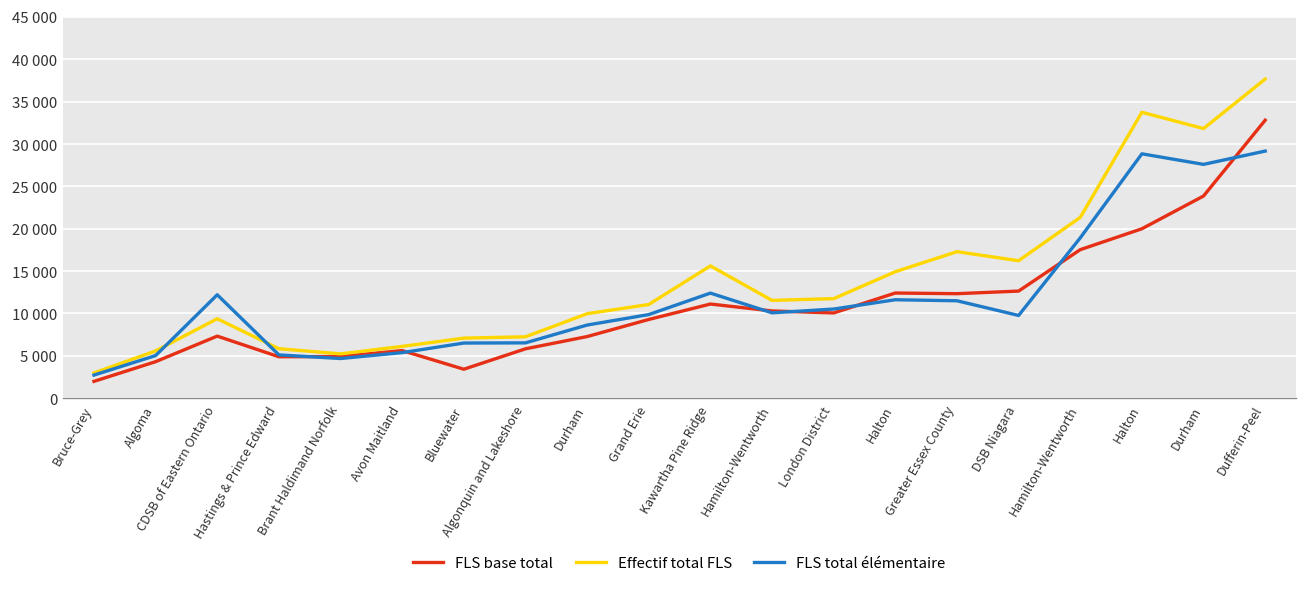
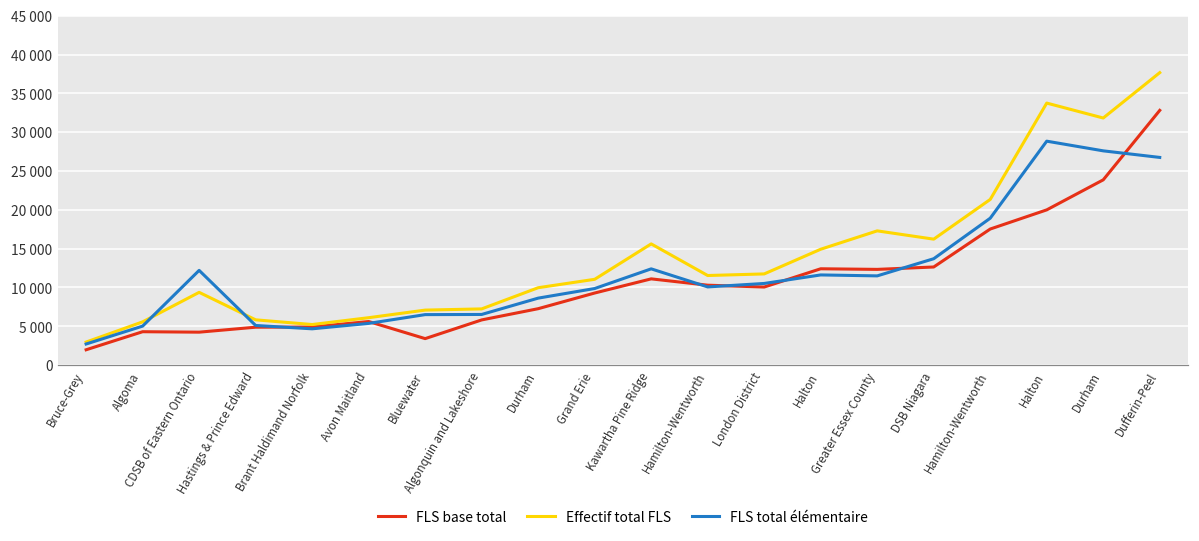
FLS base total, CDSB of Eastern Ontario: 7000 -> 4000
FLS total élémentaire, DSB Niagara: 10000 -> 14000
FLS total élémentaire, Dufferin-Peel: 29000 -> 27000
